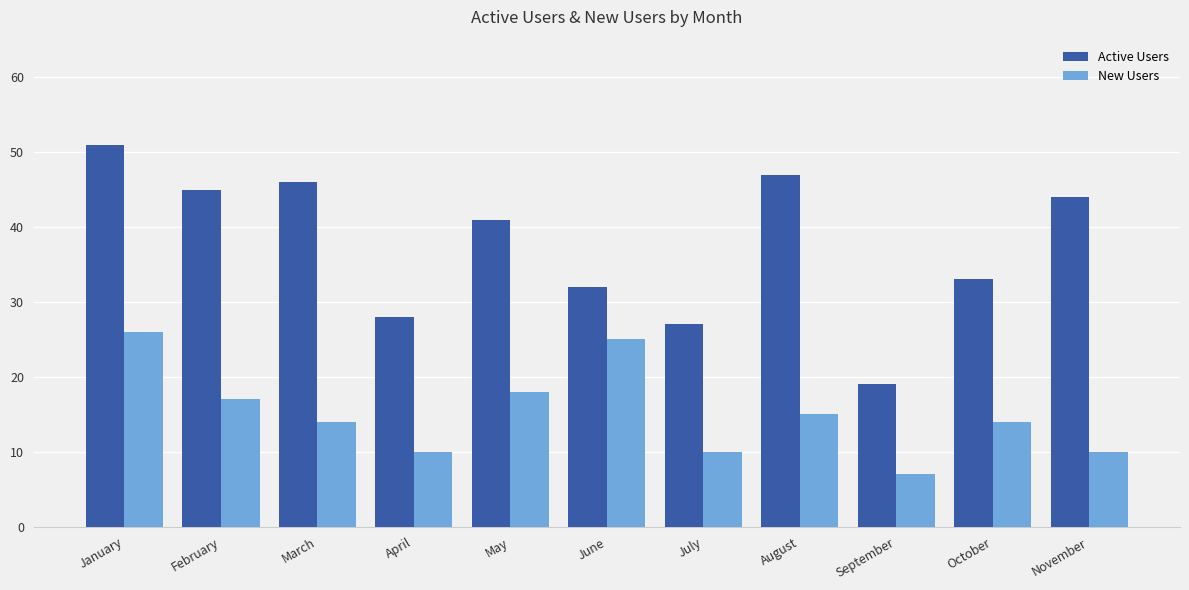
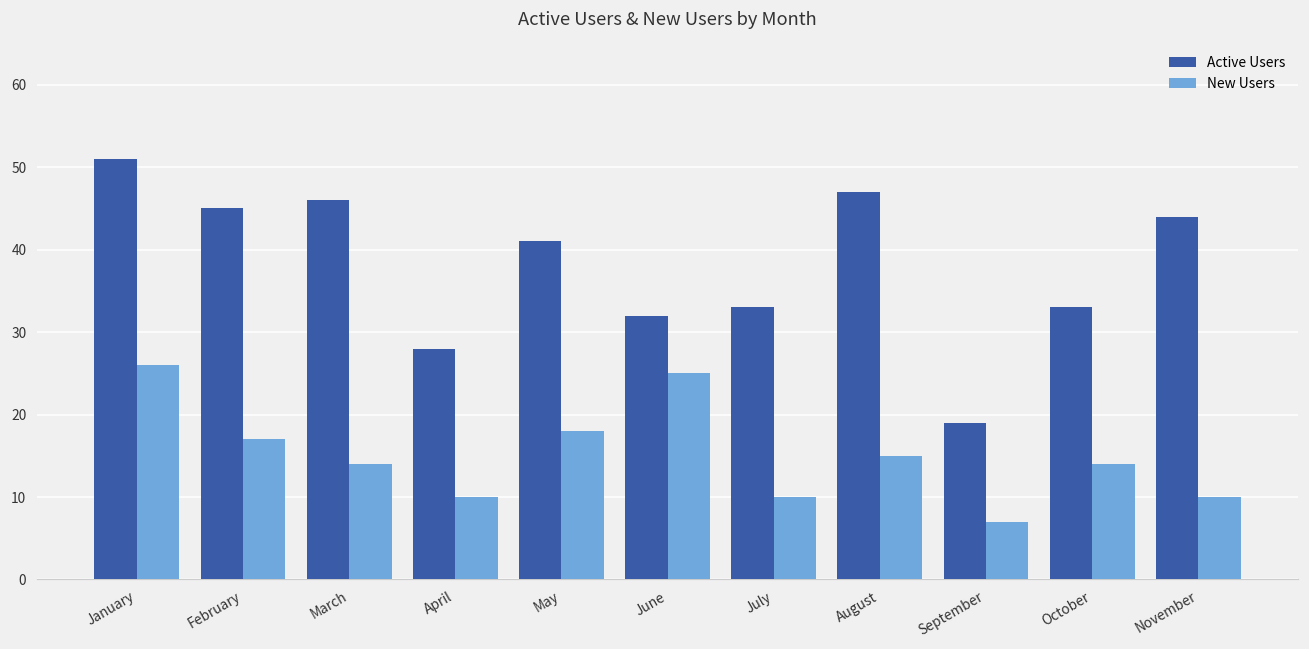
Active Users, July: 27 -> 33
